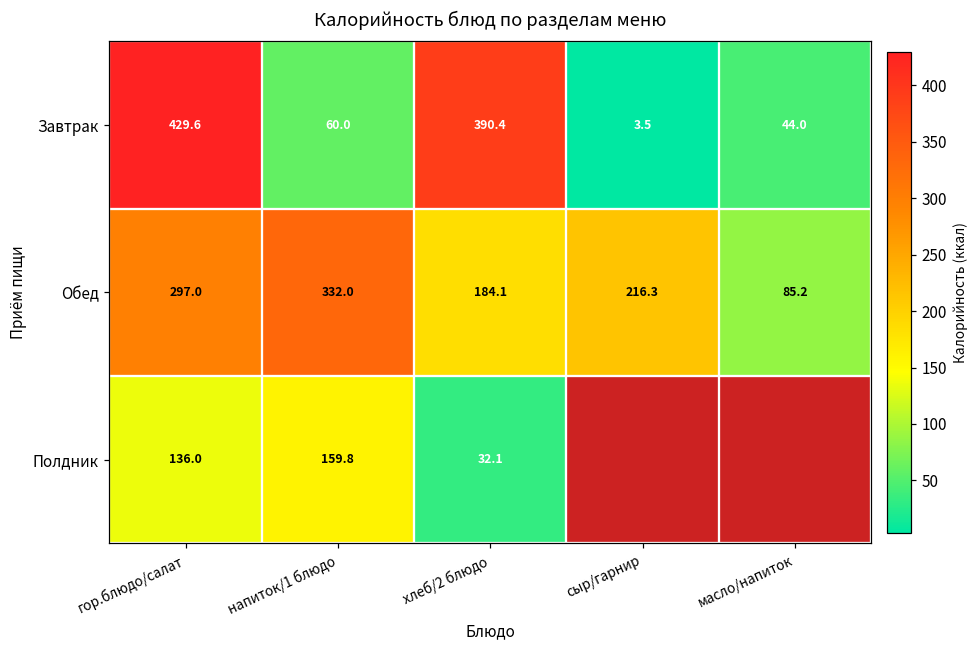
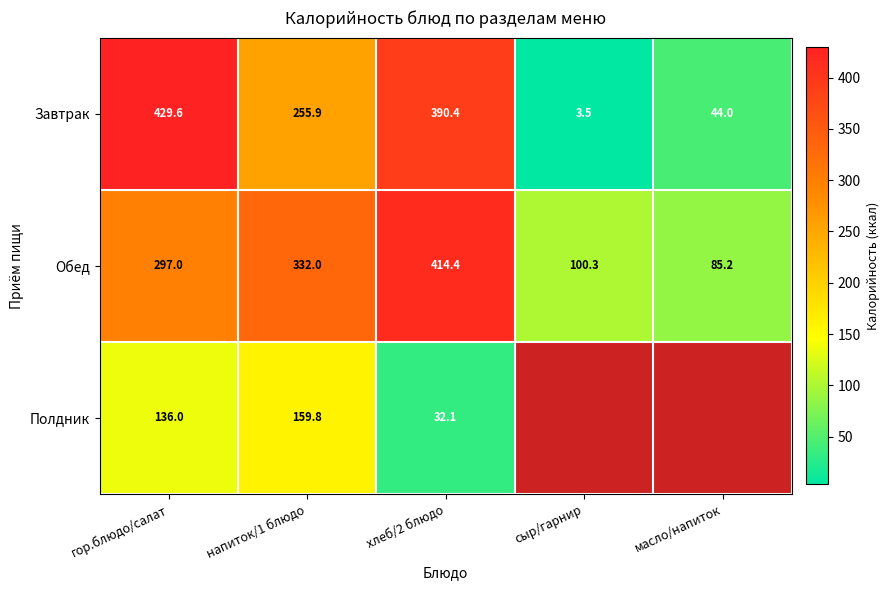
Завтрак, напиток/1 блюдо: 60.0 -> 255.9
Обед, хлеб/2 блюдо: 184.1 -> 414.4
Обед, сыр/гарнир: 216.3 -> 100.3
